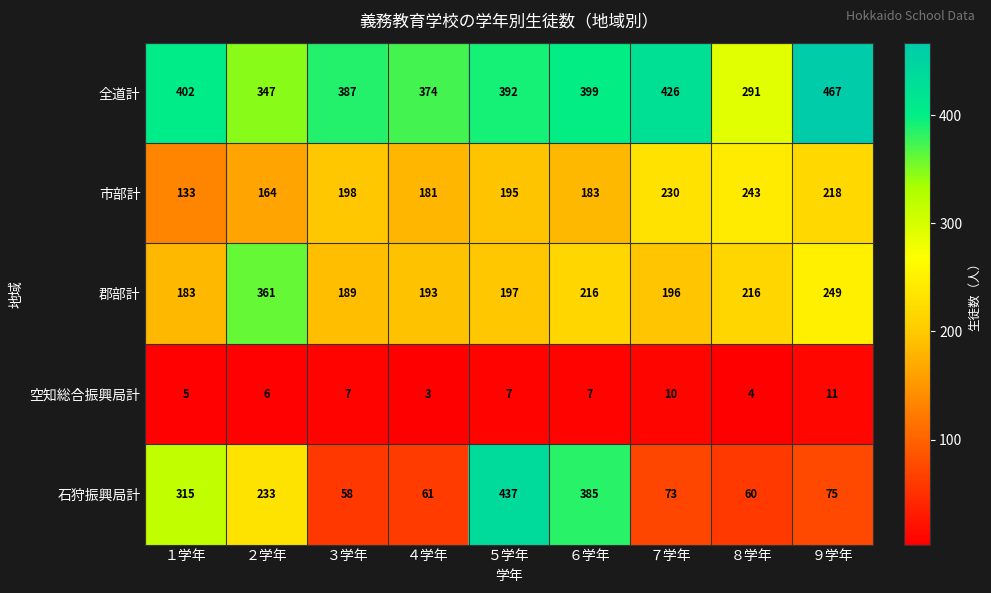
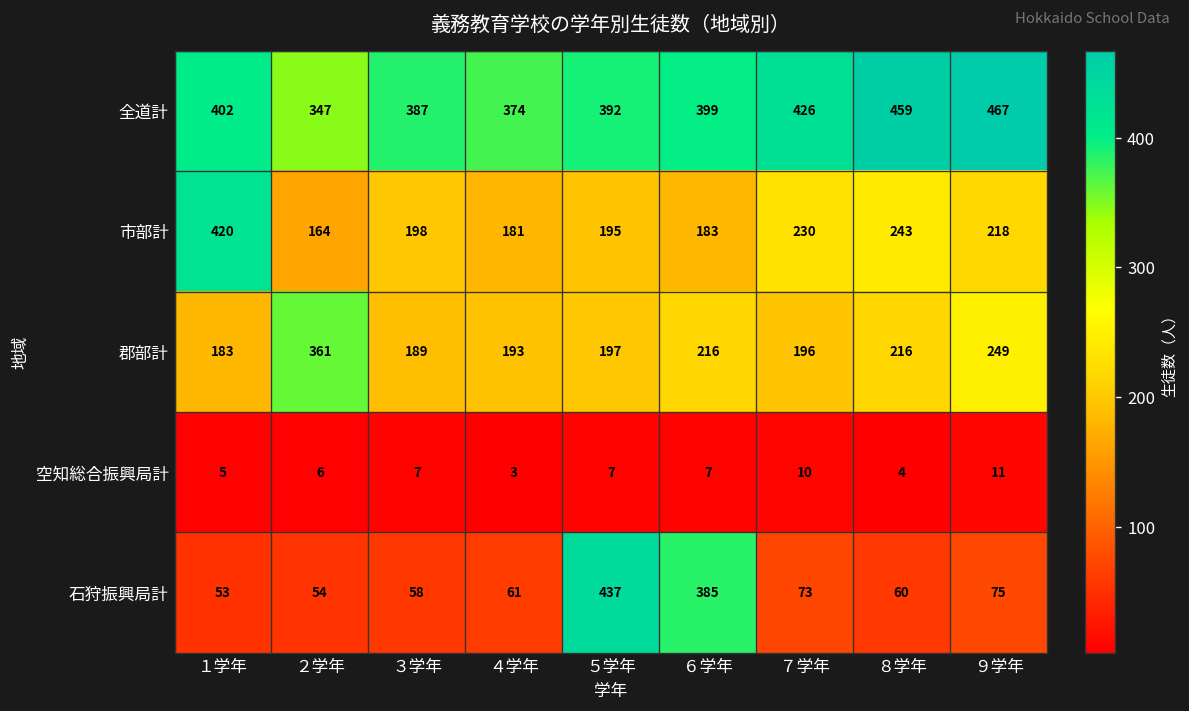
全道計, ８学年: 291 -> 459
市部計, １学年: 133 -> 420
石狩振興局計, １学年: 315 -> 53
石狩振興局計, ２学年: 233 -> 54
